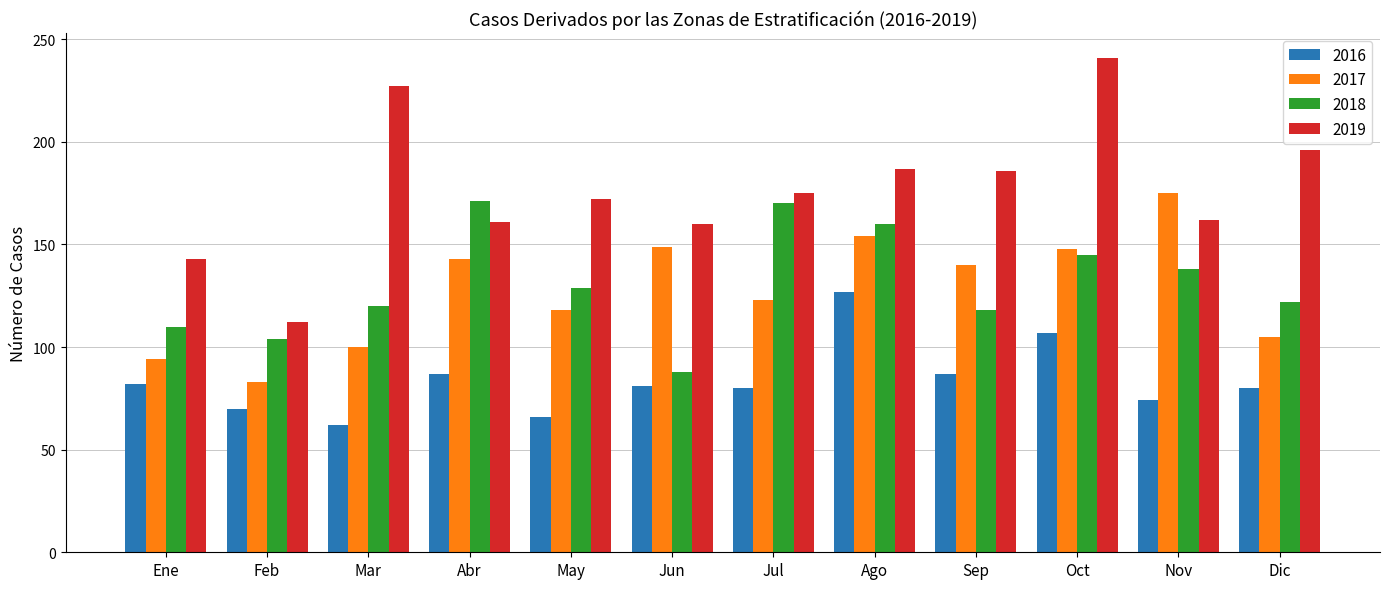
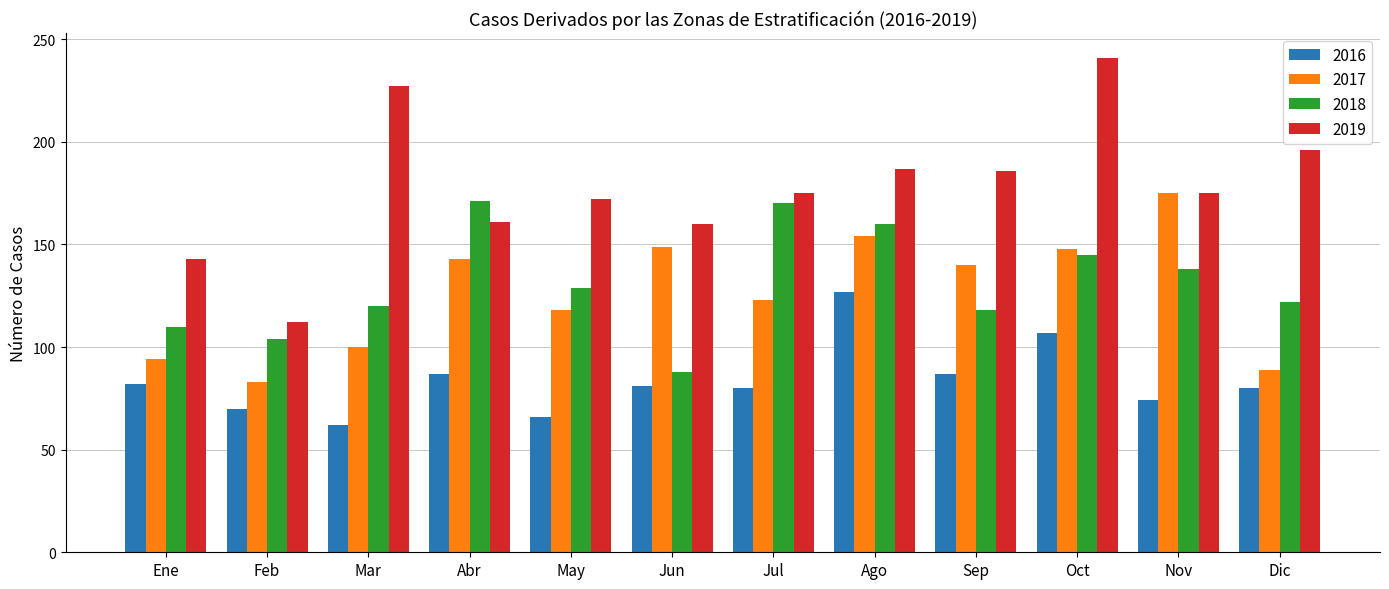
2019, Nov: 162 -> 175
2017, Dic: 105 -> 89
